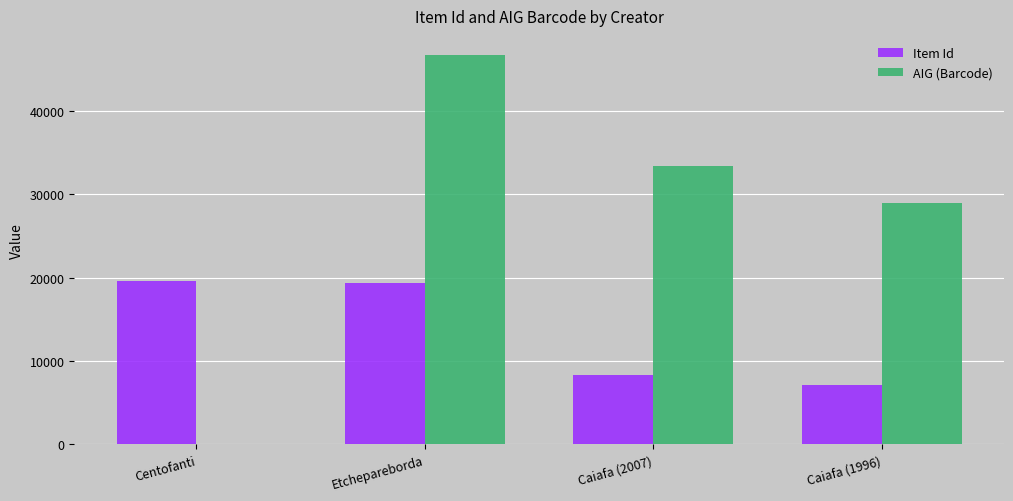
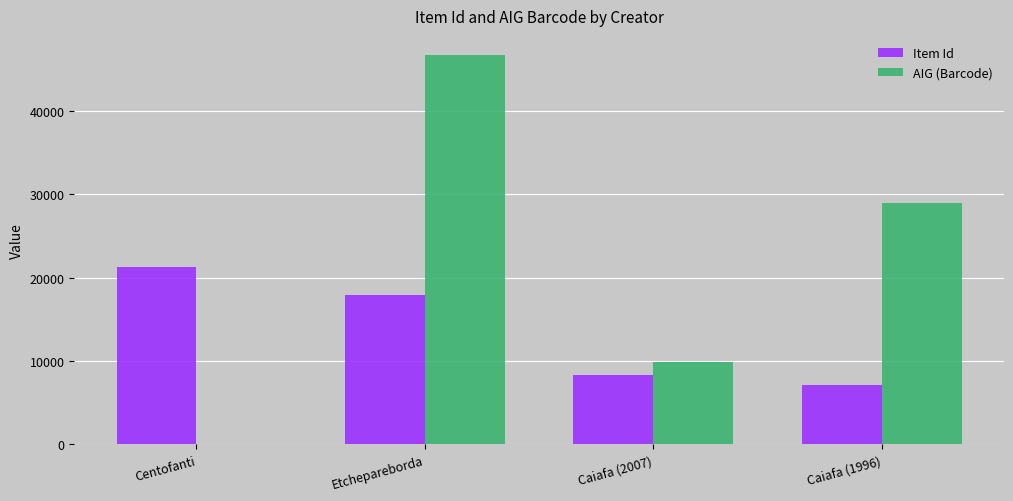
Item Id, Centofanti: 20000 -> 21000
Item Id, Etchepareborda: 19000 -> 18000
AIG (Barcode), Caiafa (2007): 33000 -> 10000
